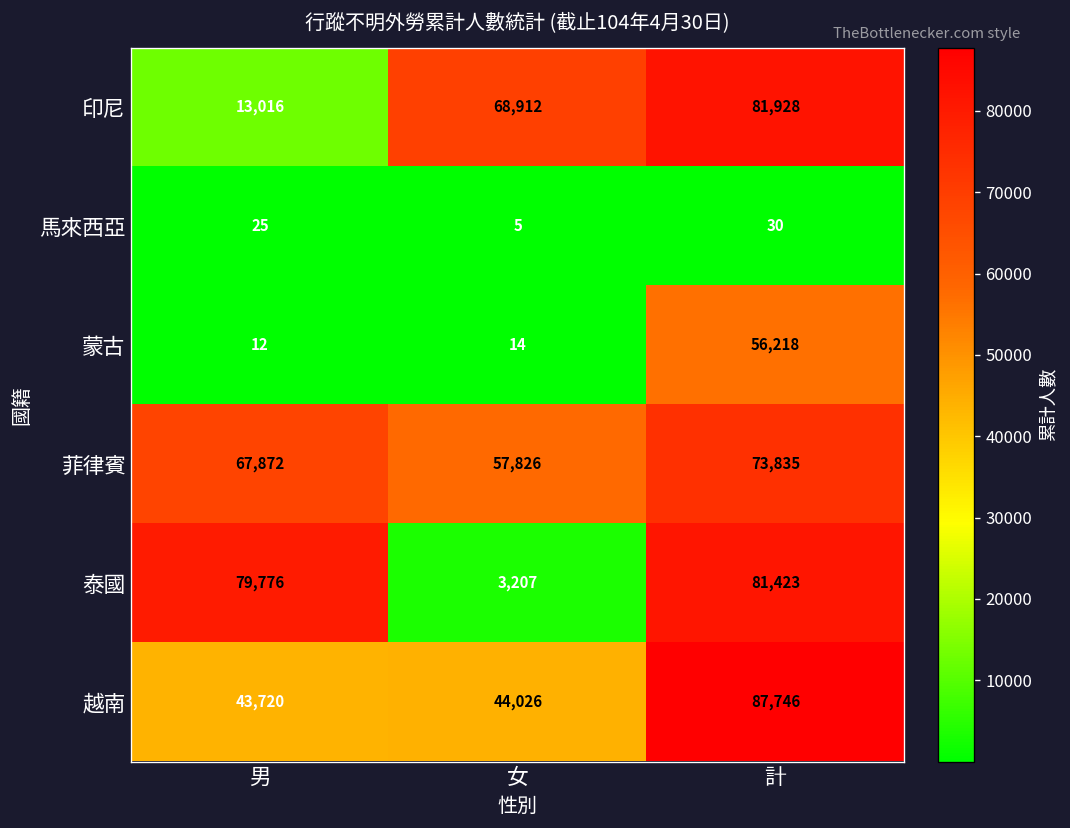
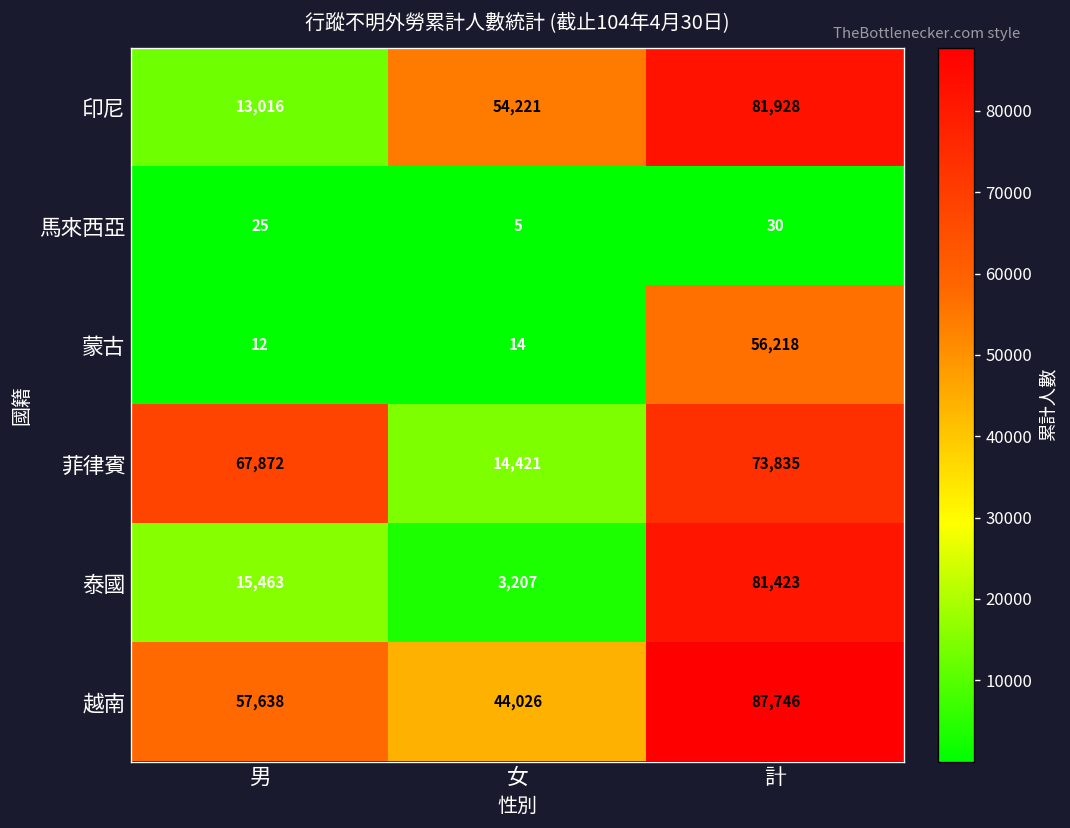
印尼, 女: 68,912 -> 54,221
菲律賓, 女: 57,826 -> 14,421
泰國, 男: 79,776 -> 15,463
越南, 男: 43,720 -> 57,638
